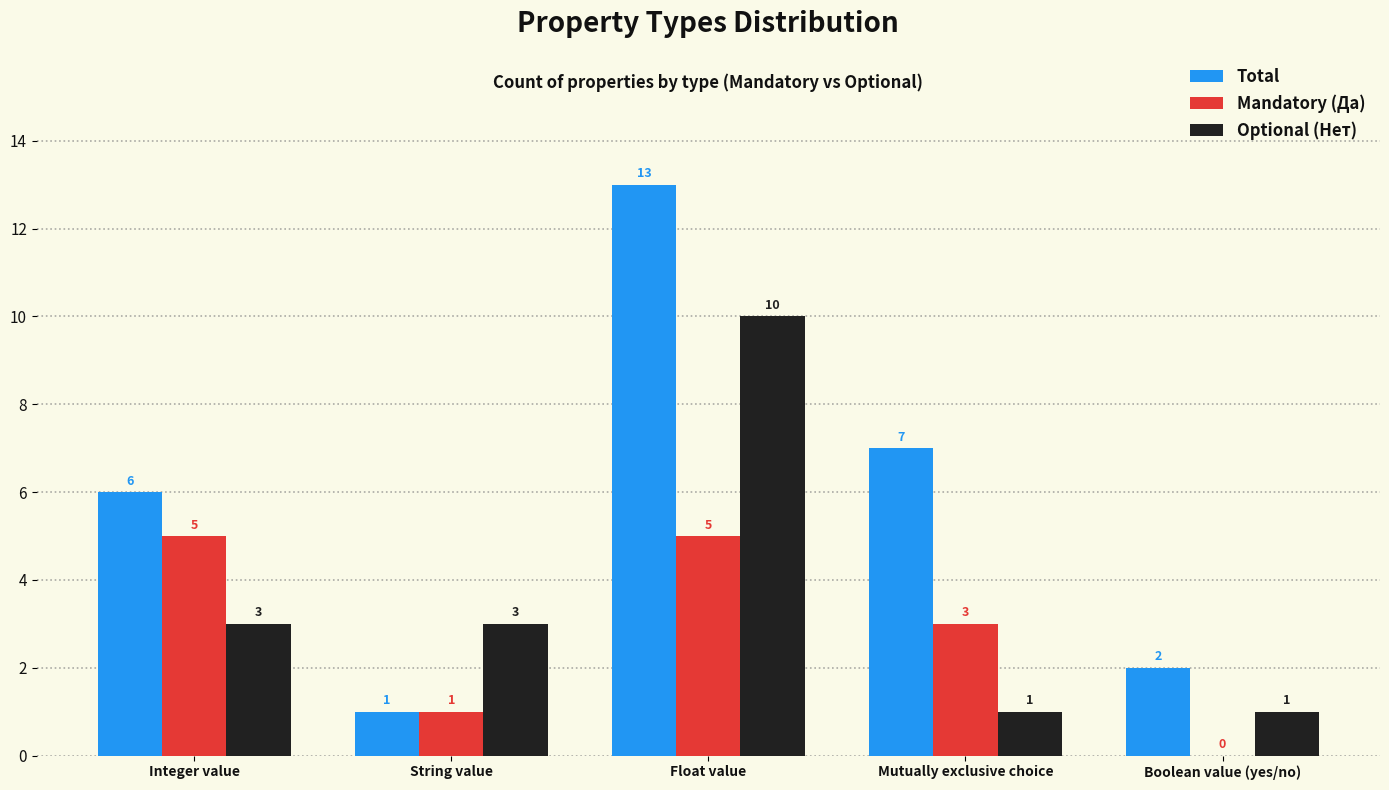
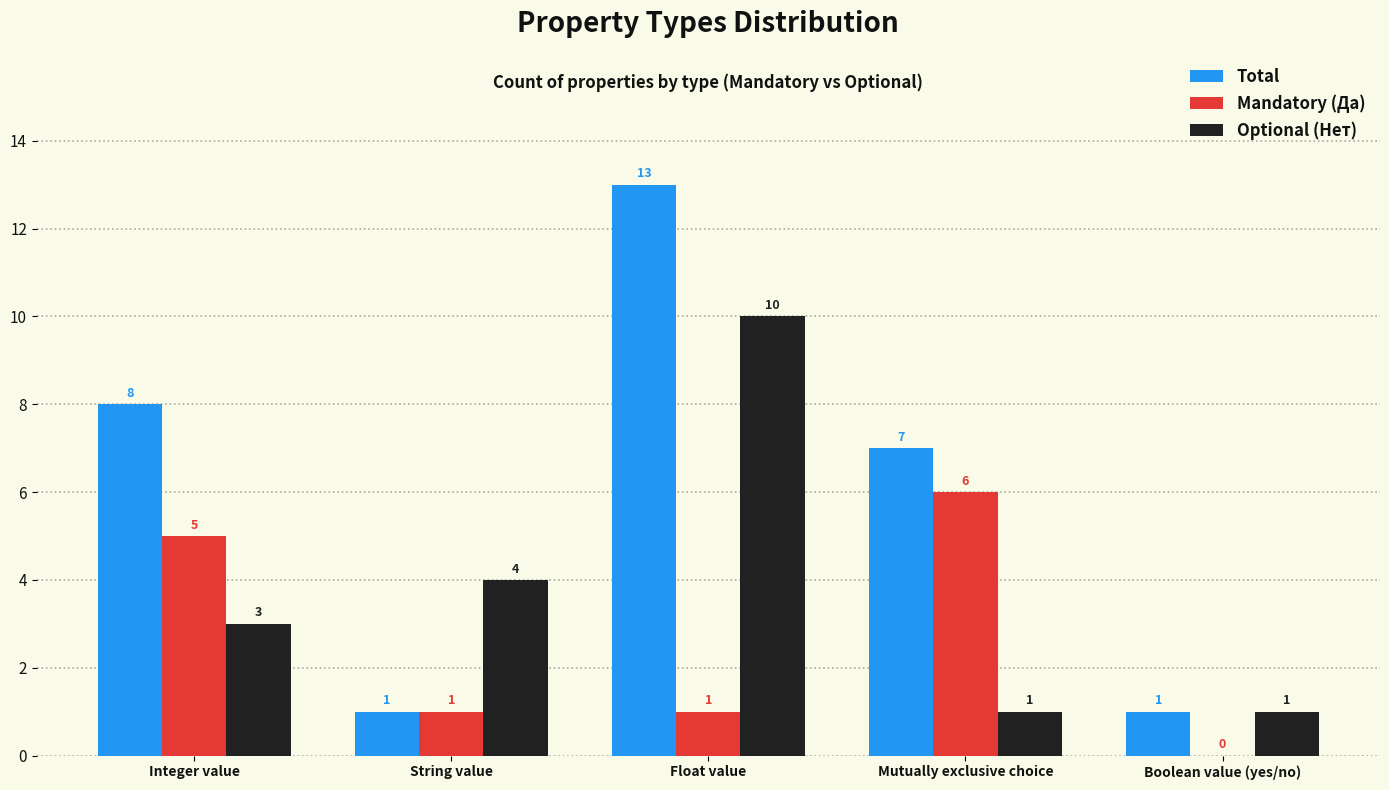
Total, Integer value: 6 -> 8
Optional (Нет), String value: 3 -> 4
Mandatory (Да), Float value: 5 -> 1
Mandatory (Да), Mutually exclusive choice: 3 -> 6
Total, Boolean value (yes/no): 2 -> 1
